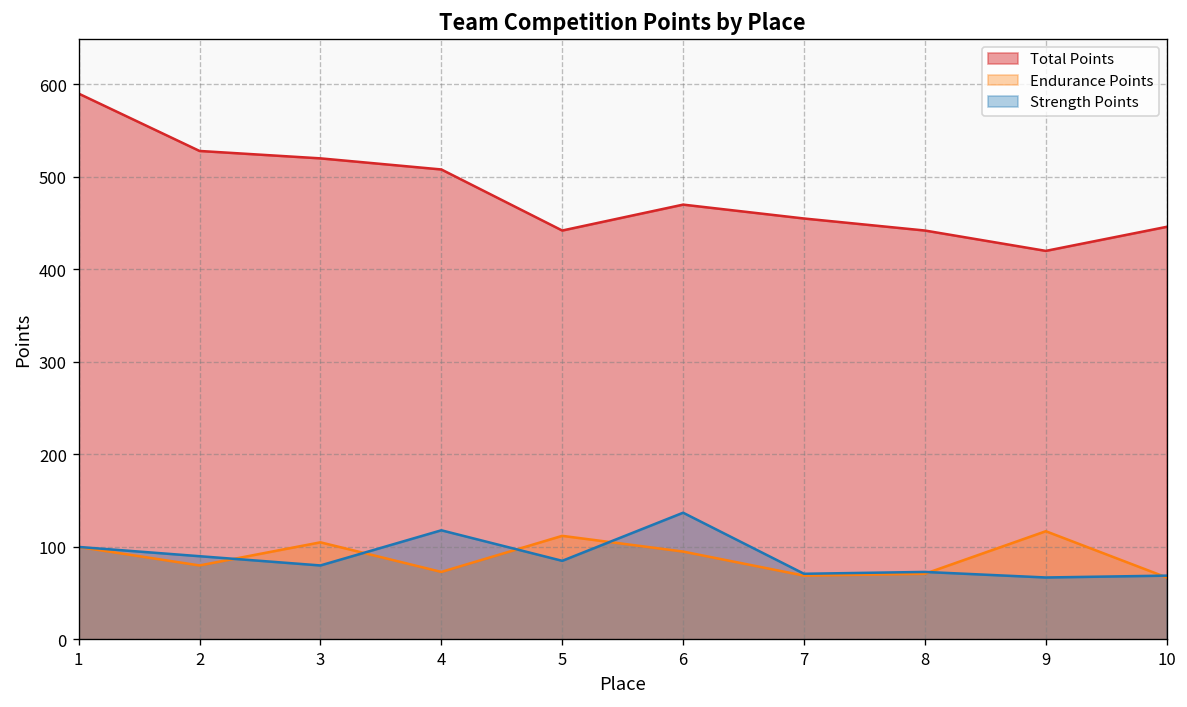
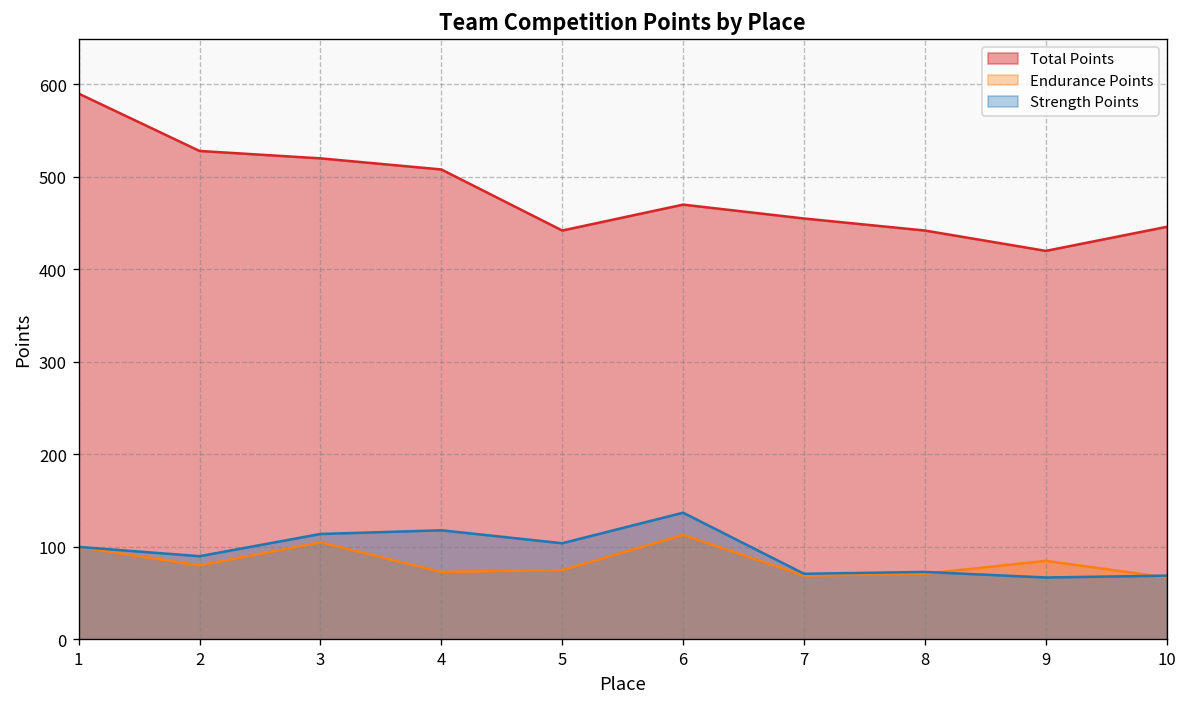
Strength Points, 3: 80 -> 110
Endurance Points, 5: 110 -> 80
Strength Points, 5: 90 -> 100
Endurance Points, 6: 100 -> 110
Endurance Points, 9: 120 -> 90
